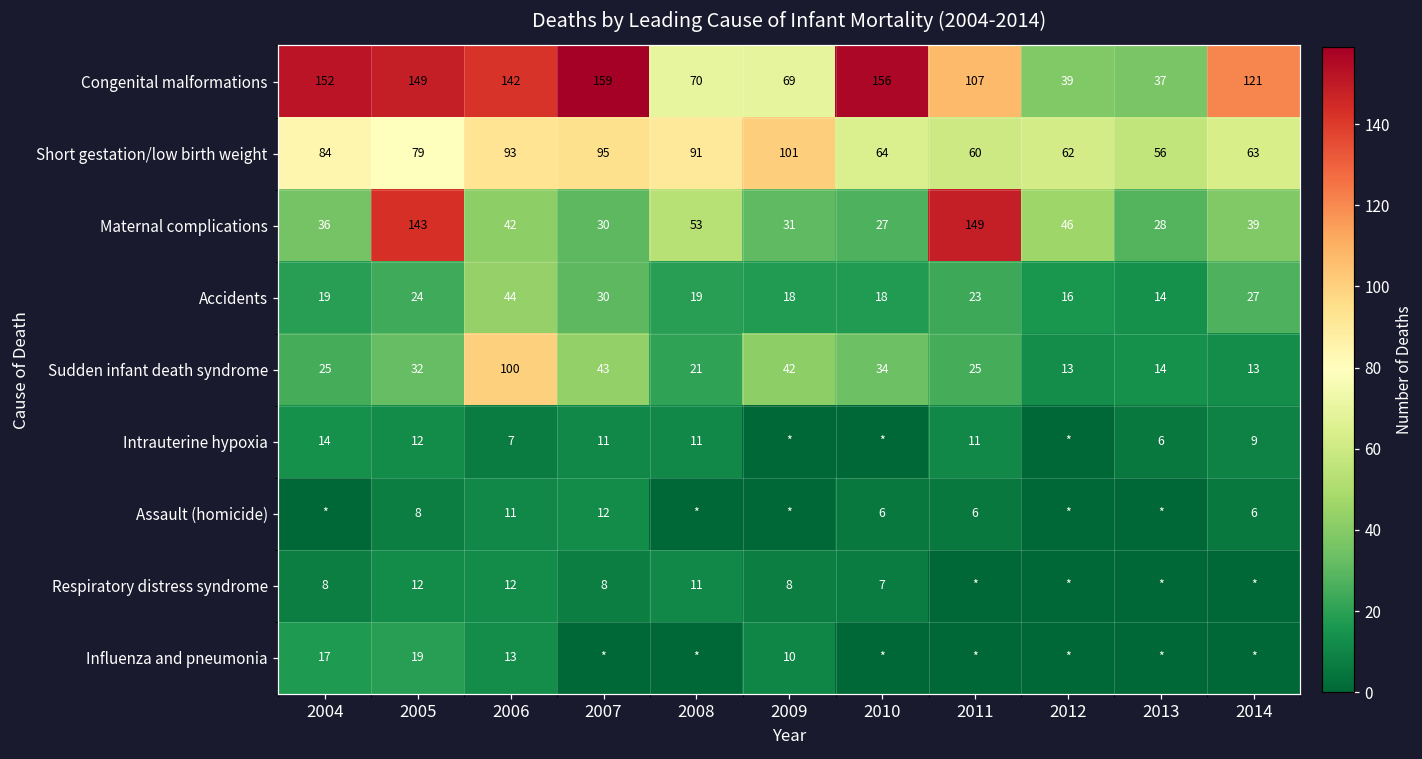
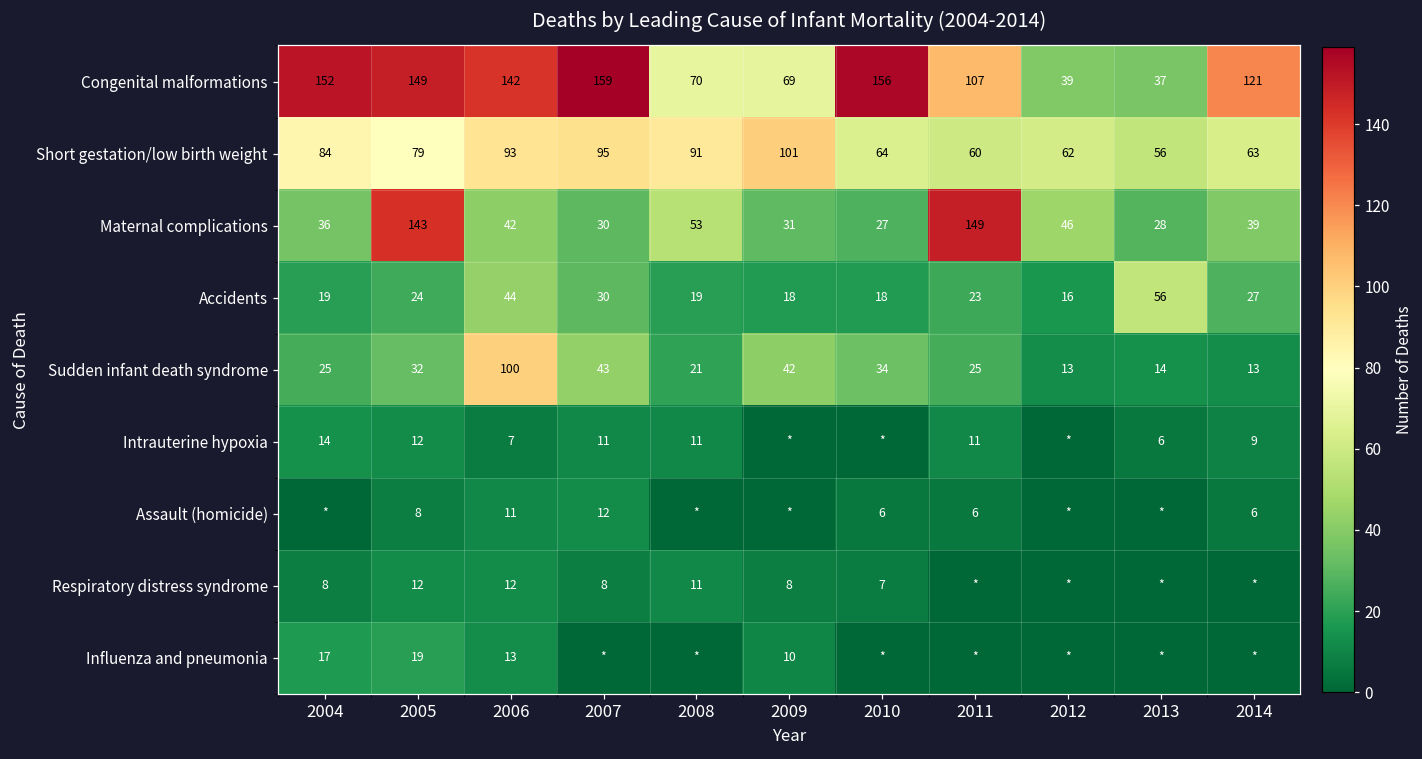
Accidents, 2013: 14 -> 56
